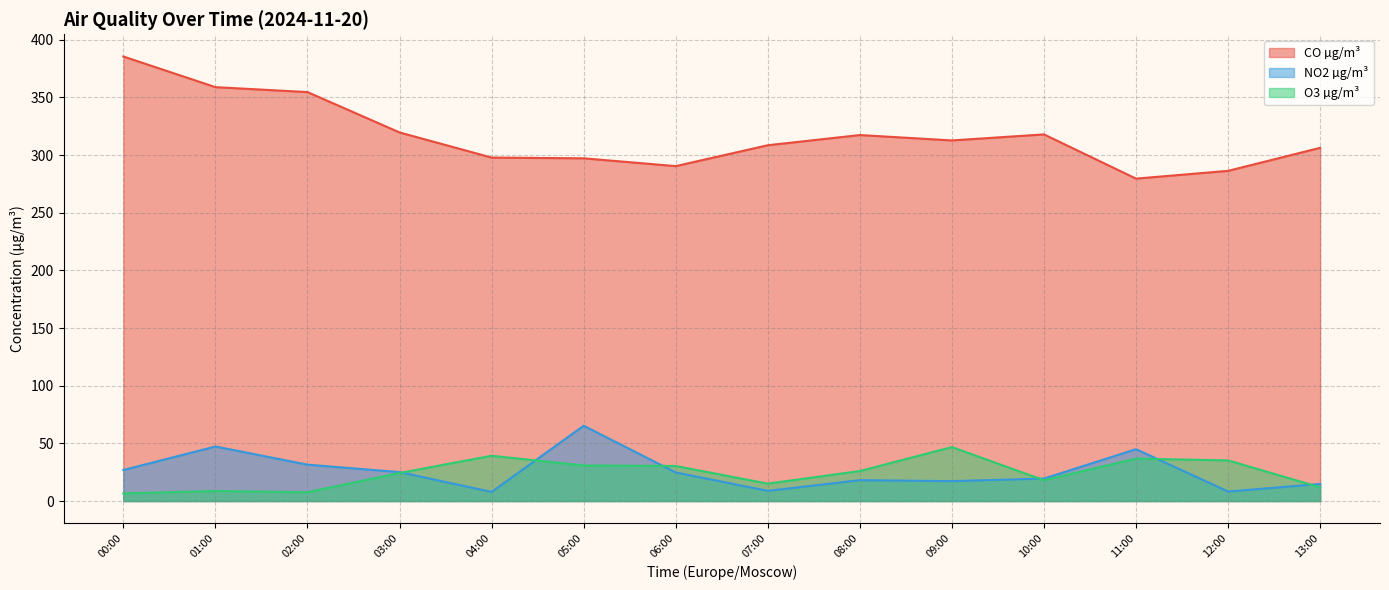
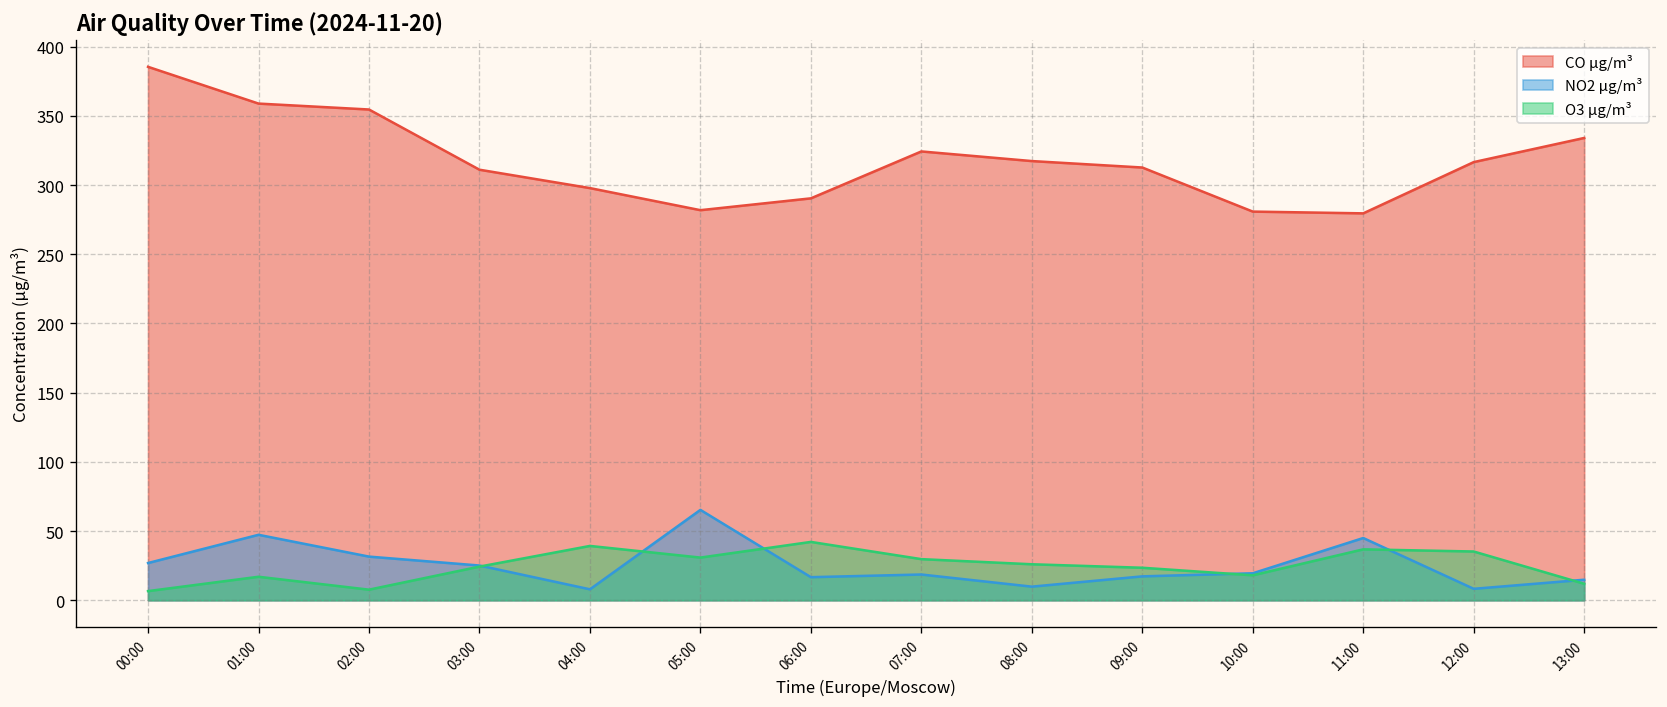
O3 µg/m³, 01:00: 9 -> 17
CO µg/m³, 03:00: 320 -> 311
CO µg/m³, 05:00: 297 -> 282
NO2 µg/m³, 06:00: 25 -> 17
O3 µg/m³, 06:00: 30 -> 42
CO µg/m³, 07:00: 308 -> 324
NO2 µg/m³, 07:00: 9 -> 19
O3 µg/m³, 07:00: 15 -> 30
NO2 µg/m³, 08:00: 18 -> 10
O3 µg/m³, 09:00: 47 -> 23
CO µg/m³, 10:00: 318 -> 281
CO µg/m³, 12:00: 286 -> 317
CO µg/m³, 13:00: 306 -> 334
